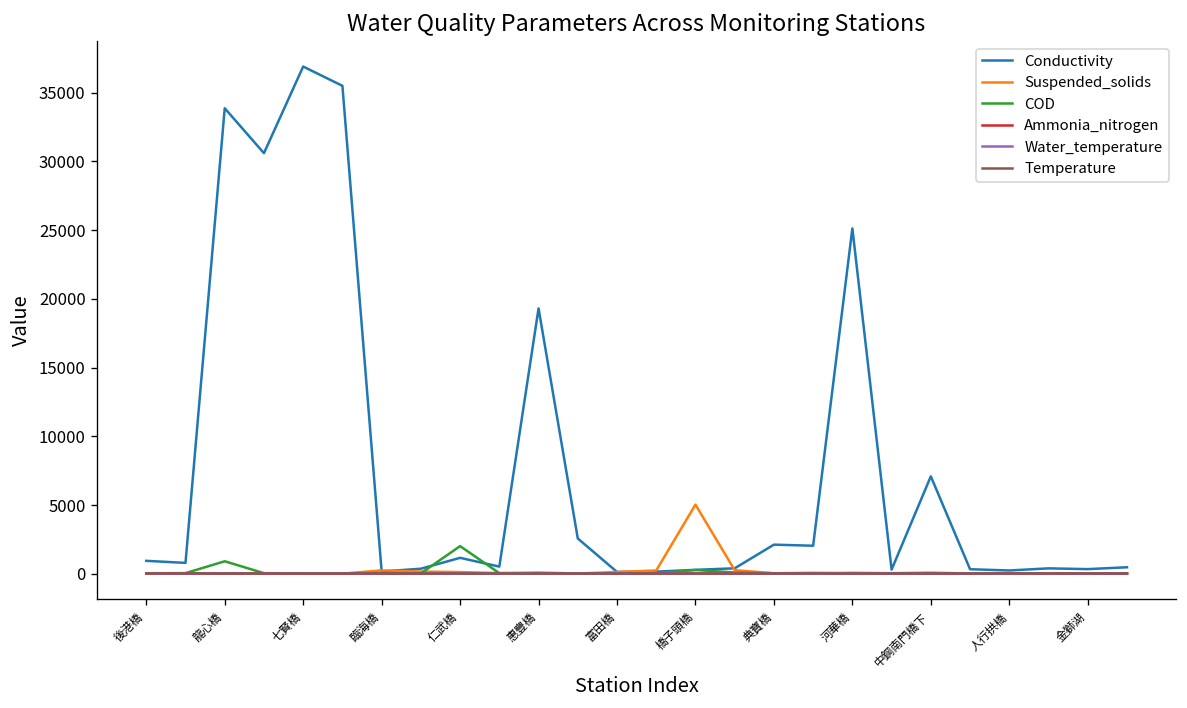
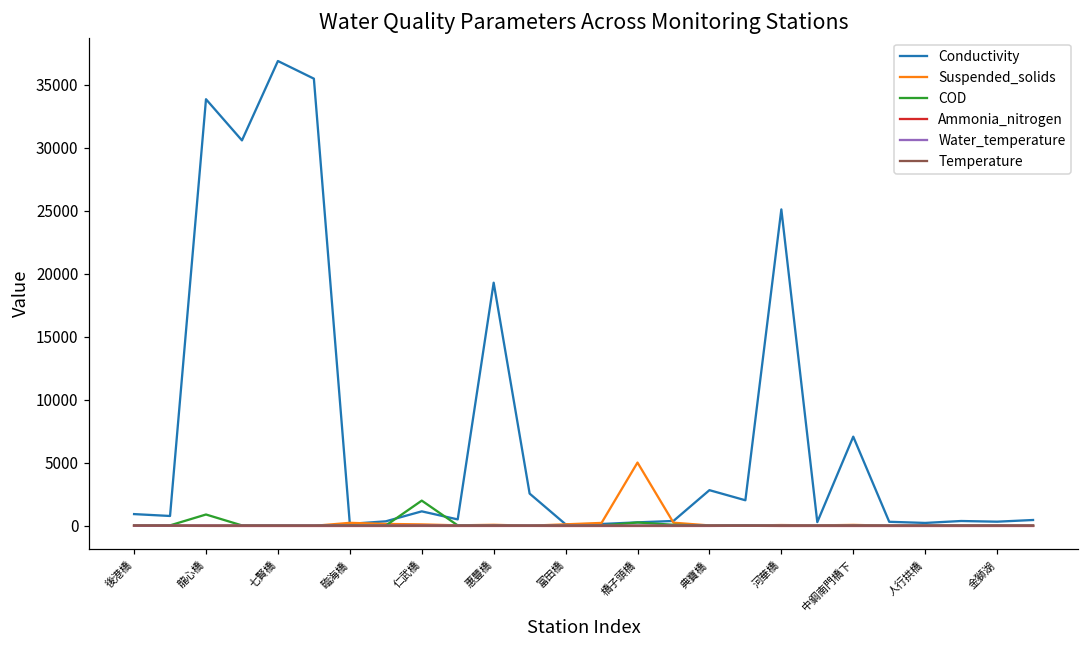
Conductivity, 典寶橋: 2100 -> 2800
